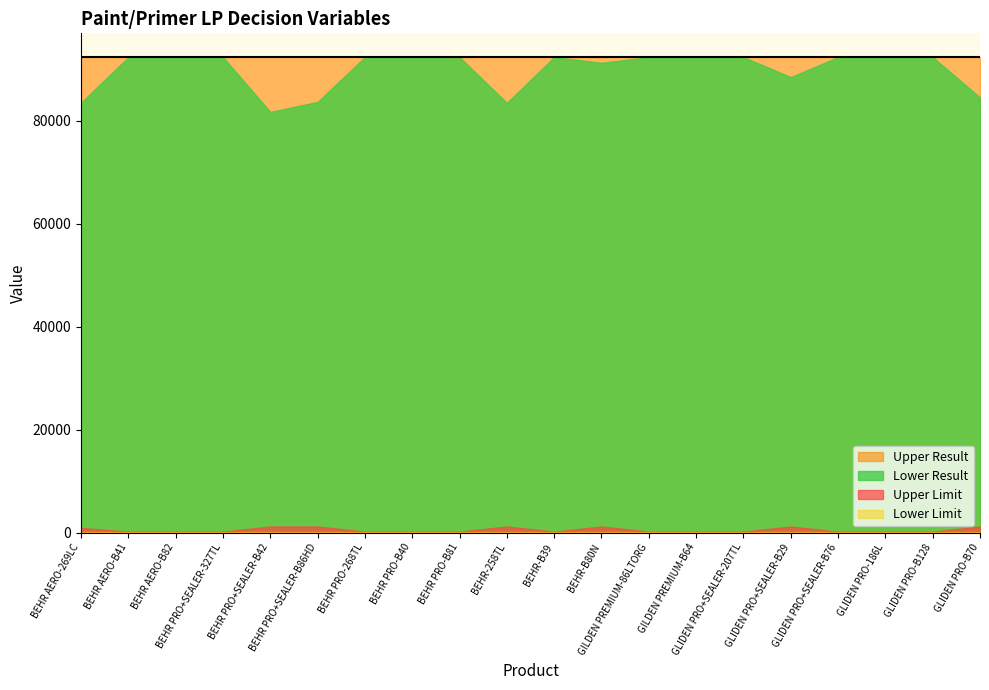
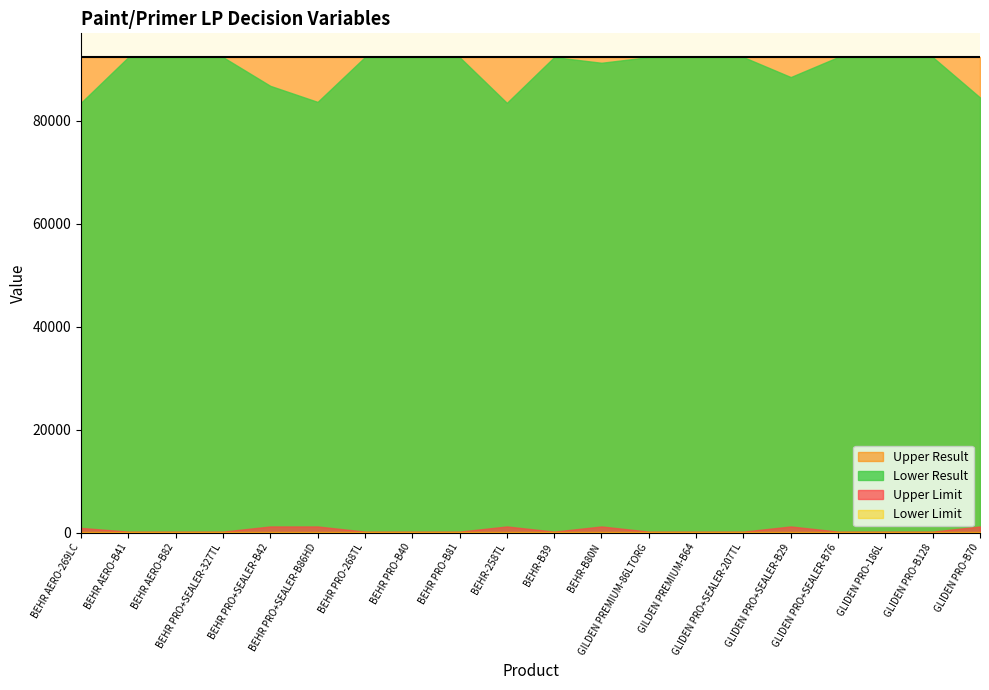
Lower Result, BEHR PRO+SEALER-B42: 82000 -> 87000
